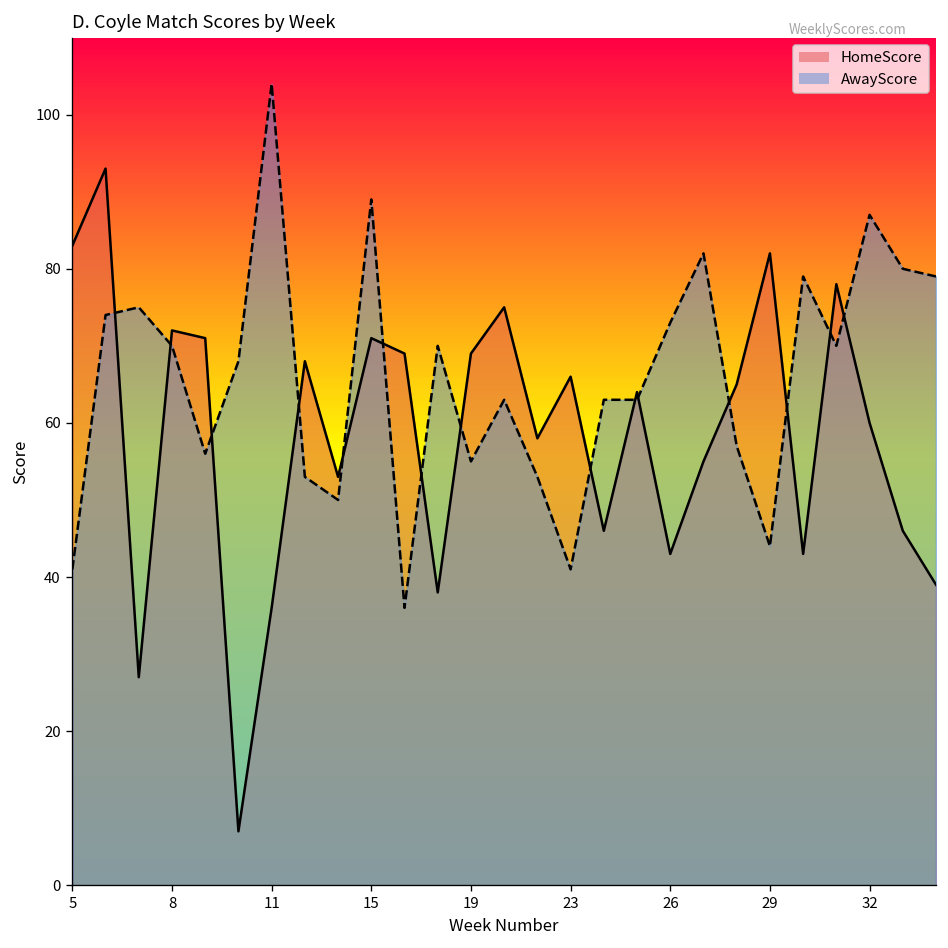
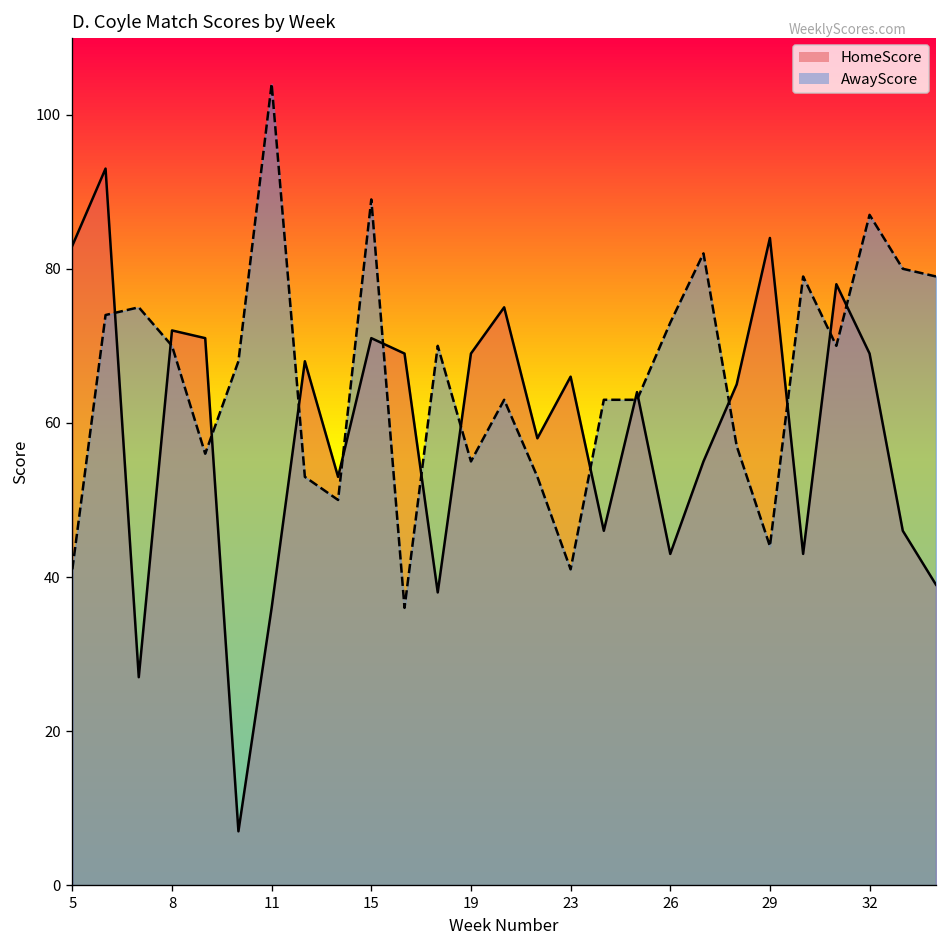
HomeScore, 29: 82 -> 84
HomeScore, 32: 60 -> 69
